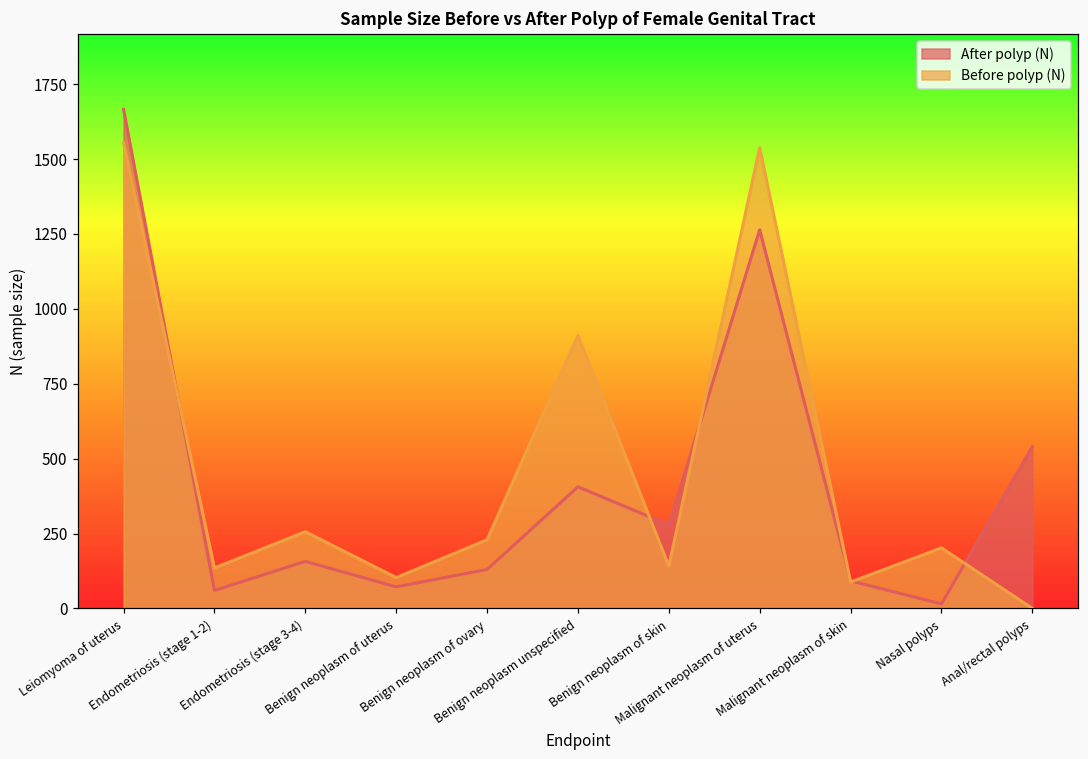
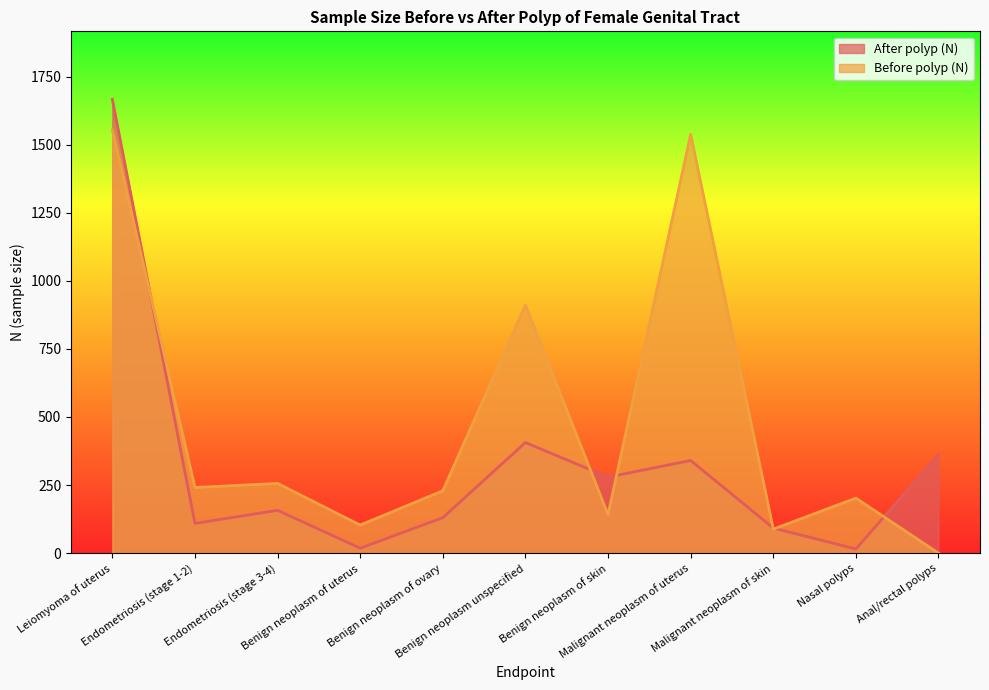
After polyp (N), Endometriosis (stage 1-2): 60 -> 110
Before polyp (N), Endometriosis (stage 1-2): 140 -> 240
After polyp (N), Benign neoplasm of uterus: 70 -> 20
After polyp (N), Malignant neoplasm of uterus: 1260 -> 340
After polyp (N), Anal/rectal polyps: 540 -> 360
